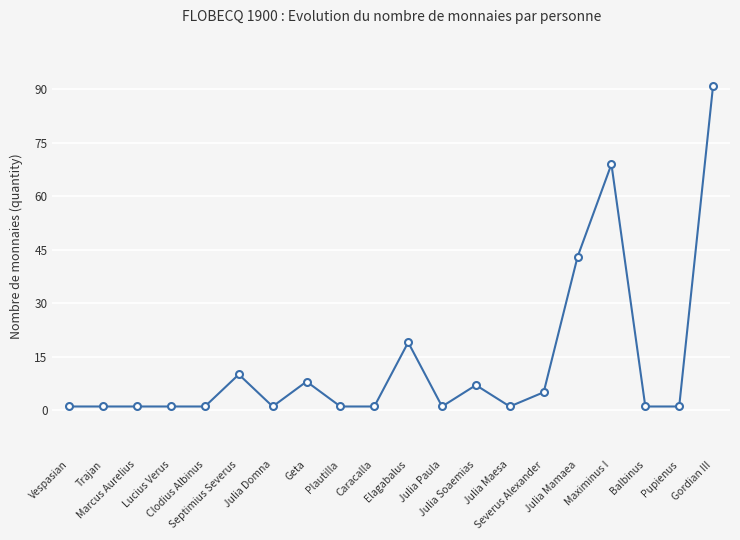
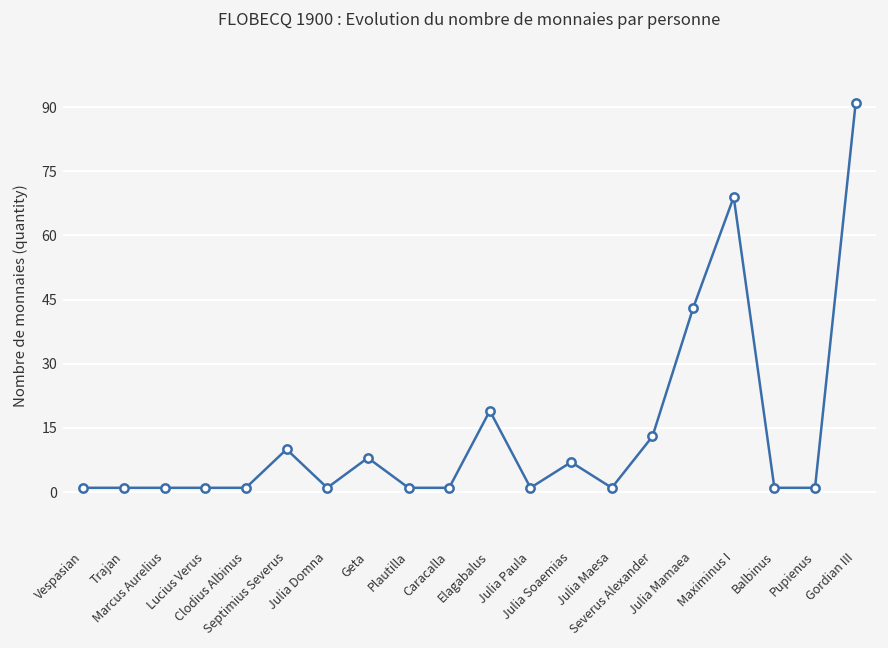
Severus Alexander: 5 -> 13
